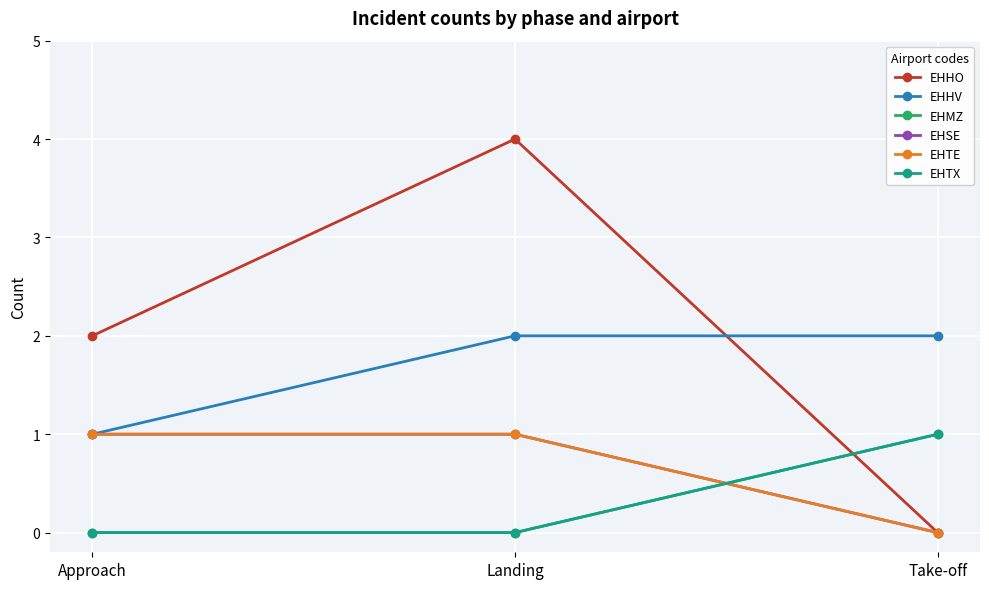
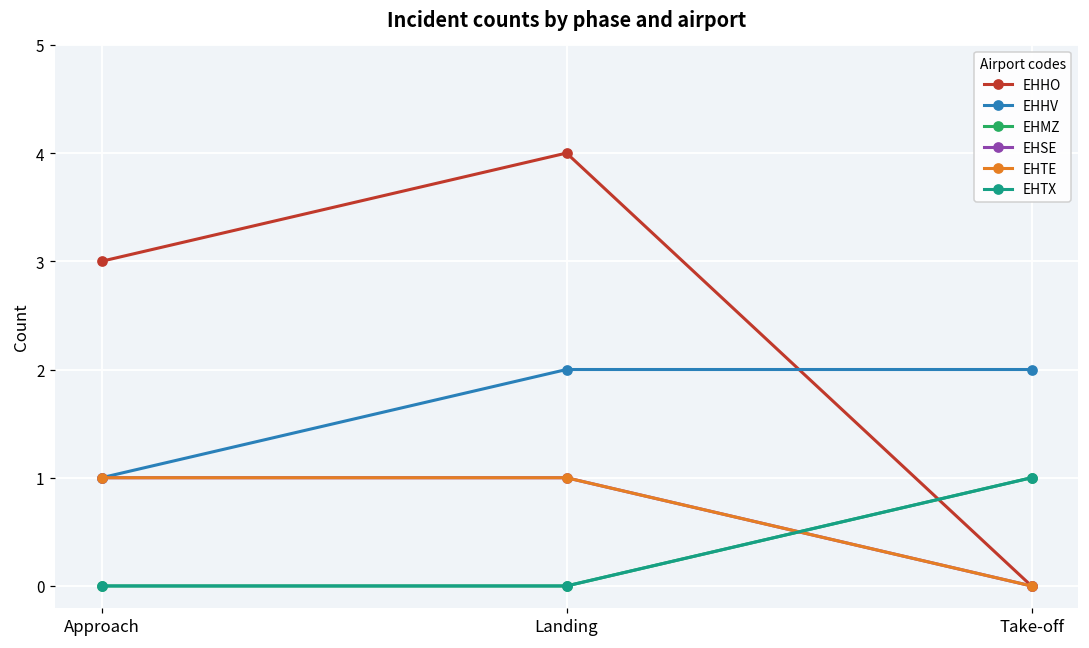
EHHO, Approach: 2 -> 3
